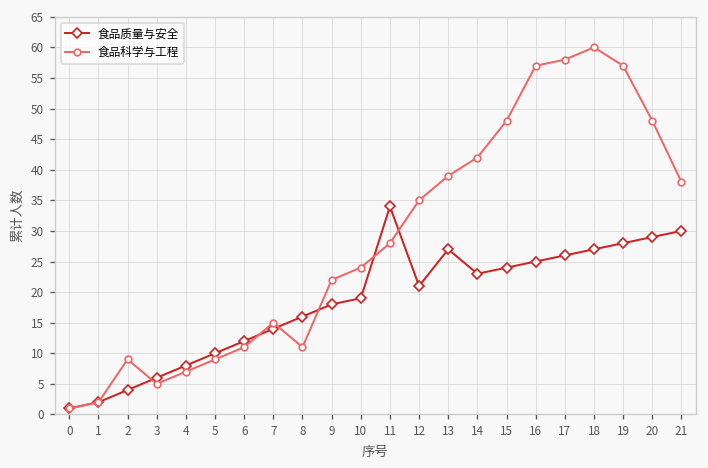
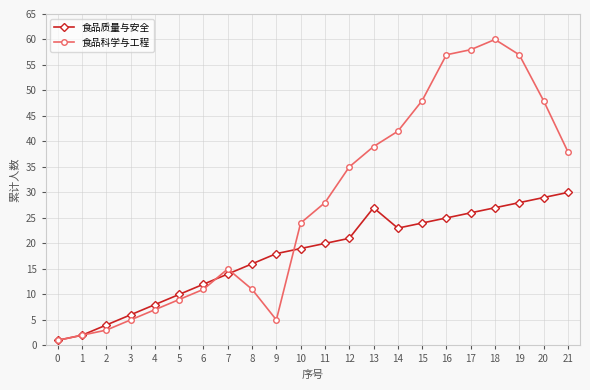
食品科学与工程, 2: 9 -> 3
食品科学与工程, 9: 22 -> 5
食品质量与安全, 11: 34 -> 20
